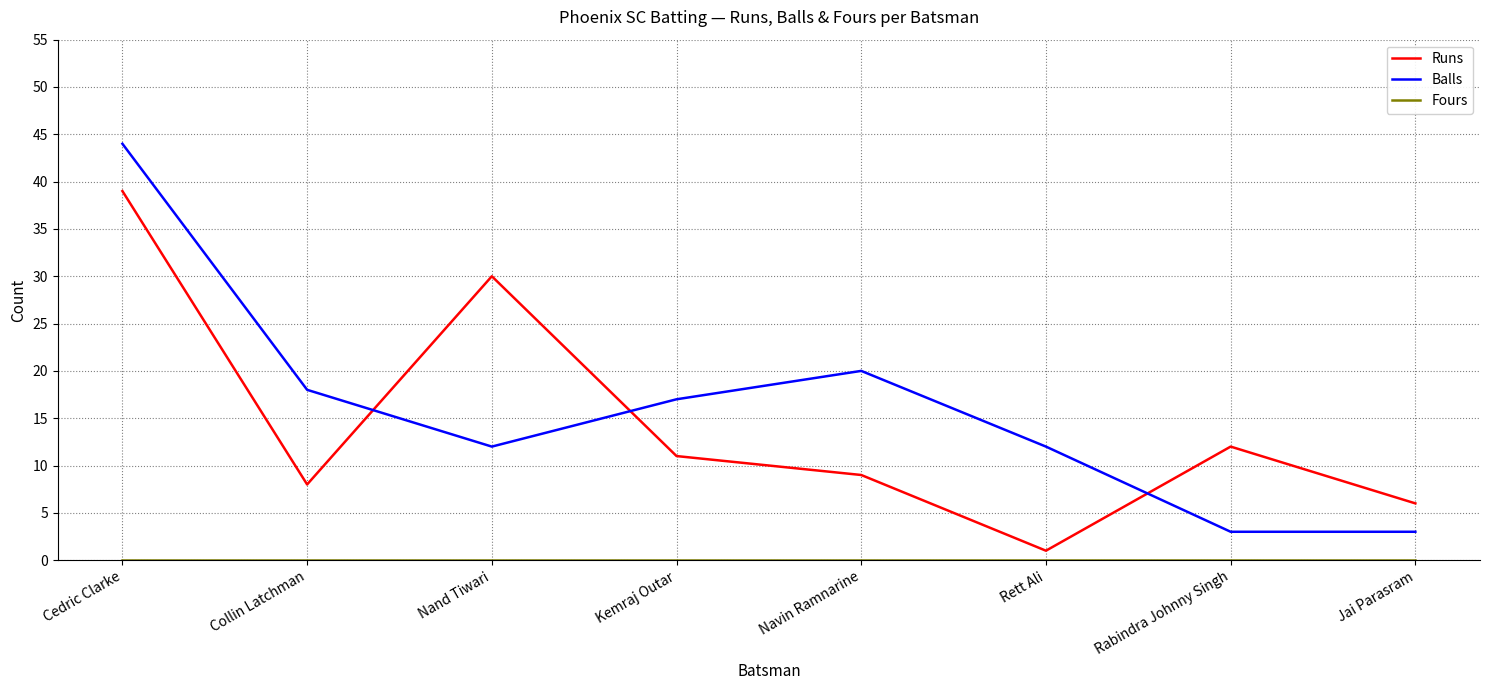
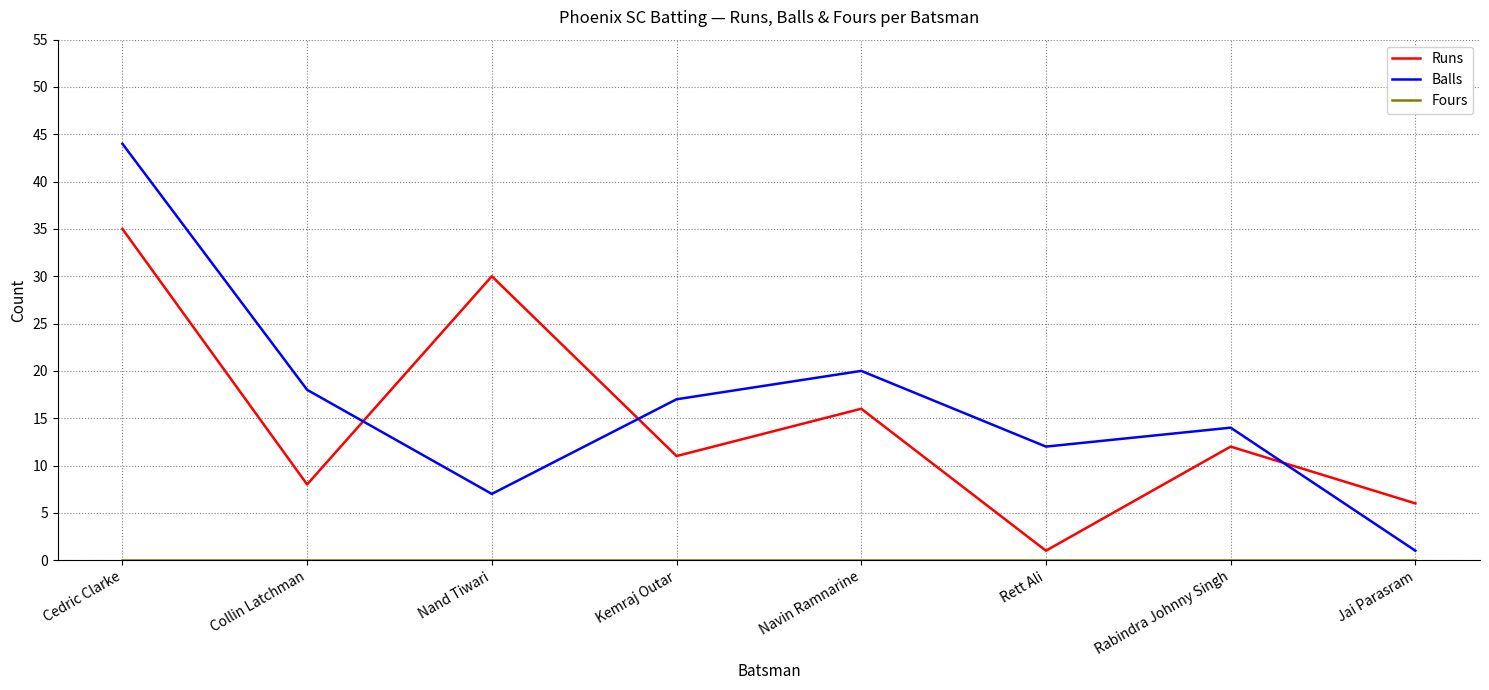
Runs, Cedric Clarke: 39 -> 35
Balls, Nand Tiwari: 12 -> 7
Runs, Navin Ramnarine: 9 -> 16
Balls, Rabindra Johnny Singh: 3 -> 14
Balls, Jai Parasram: 3 -> 1
